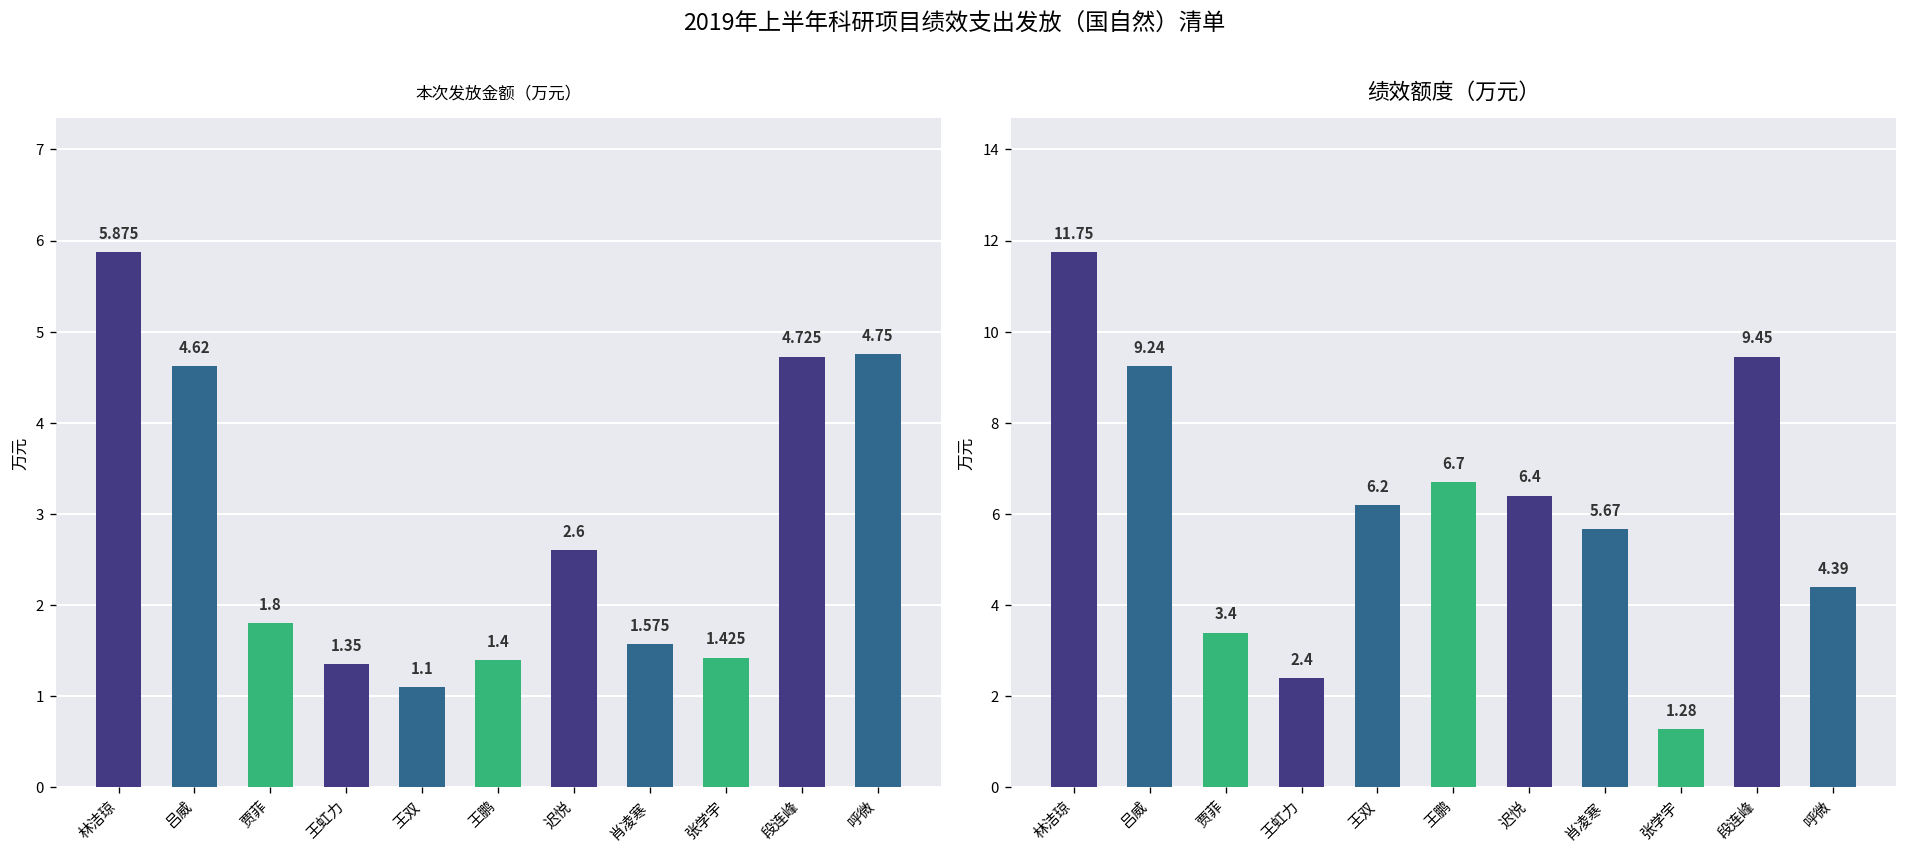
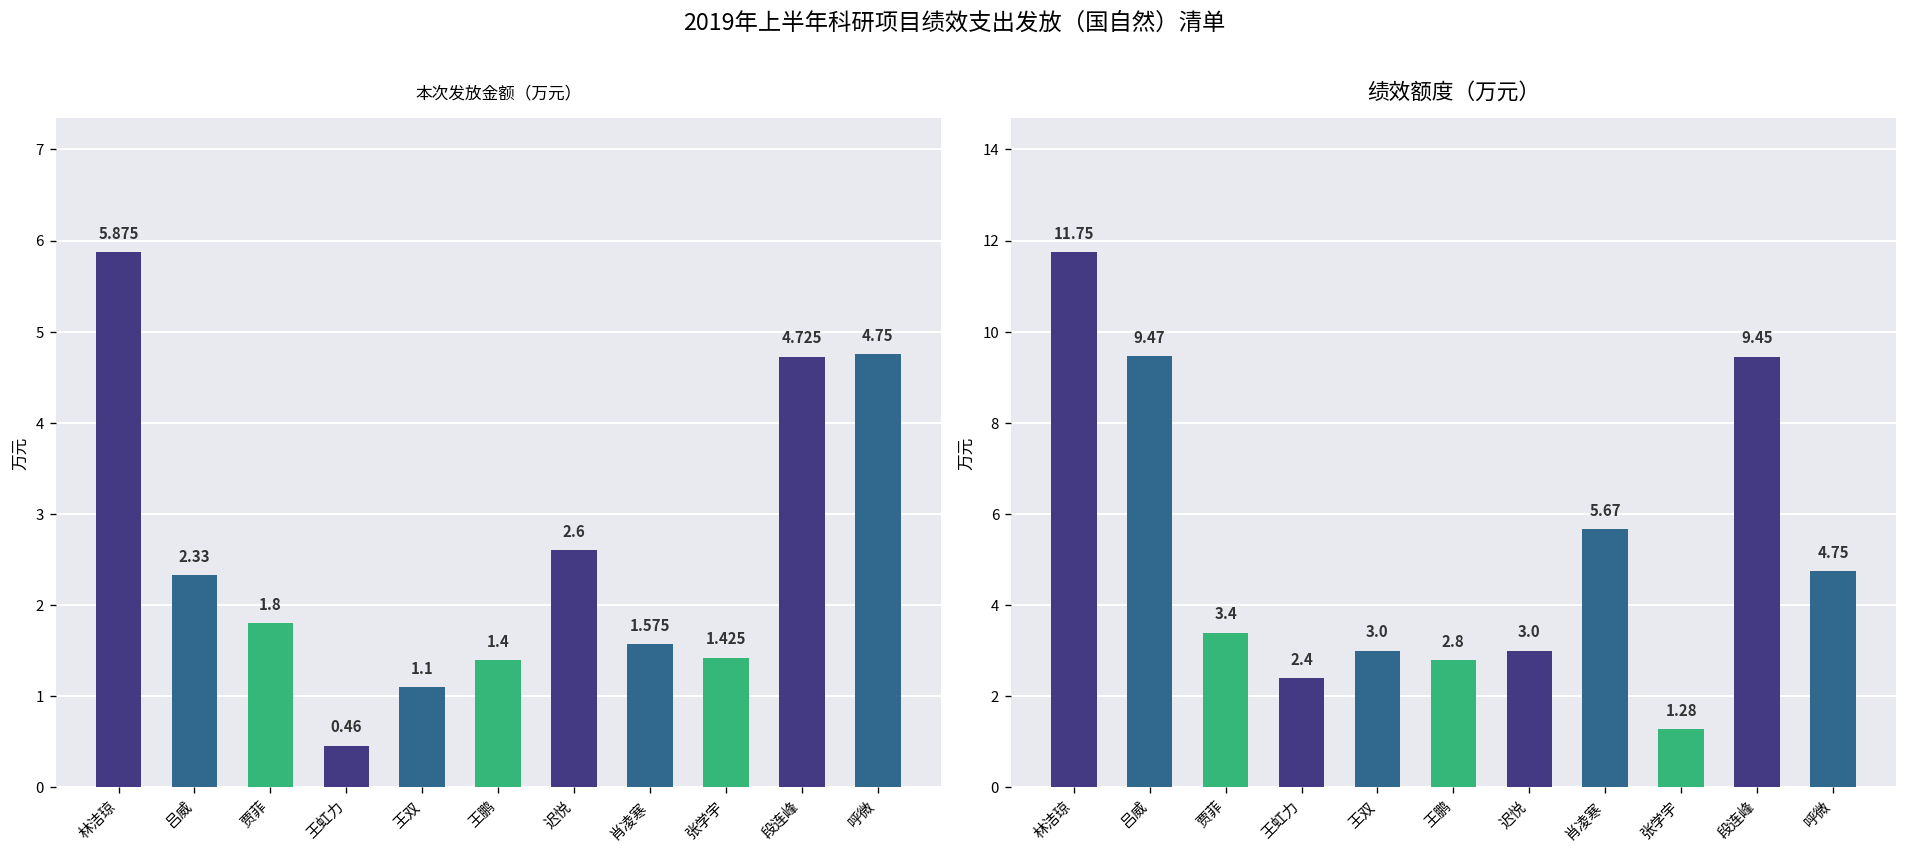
本次发放金额（万元）, 吕威: 4.62 -> 2.33
本次发放金额（万元）, 王虹力: 1.35 -> 0.46
绩效额度（万元）, 吕威: 9.24 -> 9.47
绩效额度（万元）, 王双: 6.2 -> 3.0
绩效额度（万元）, 王鹏: 6.7 -> 2.8
绩效额度（万元）, 迟悦: 6.4 -> 3.0
绩效额度（万元）, 呼微: 4.39 -> 4.75
